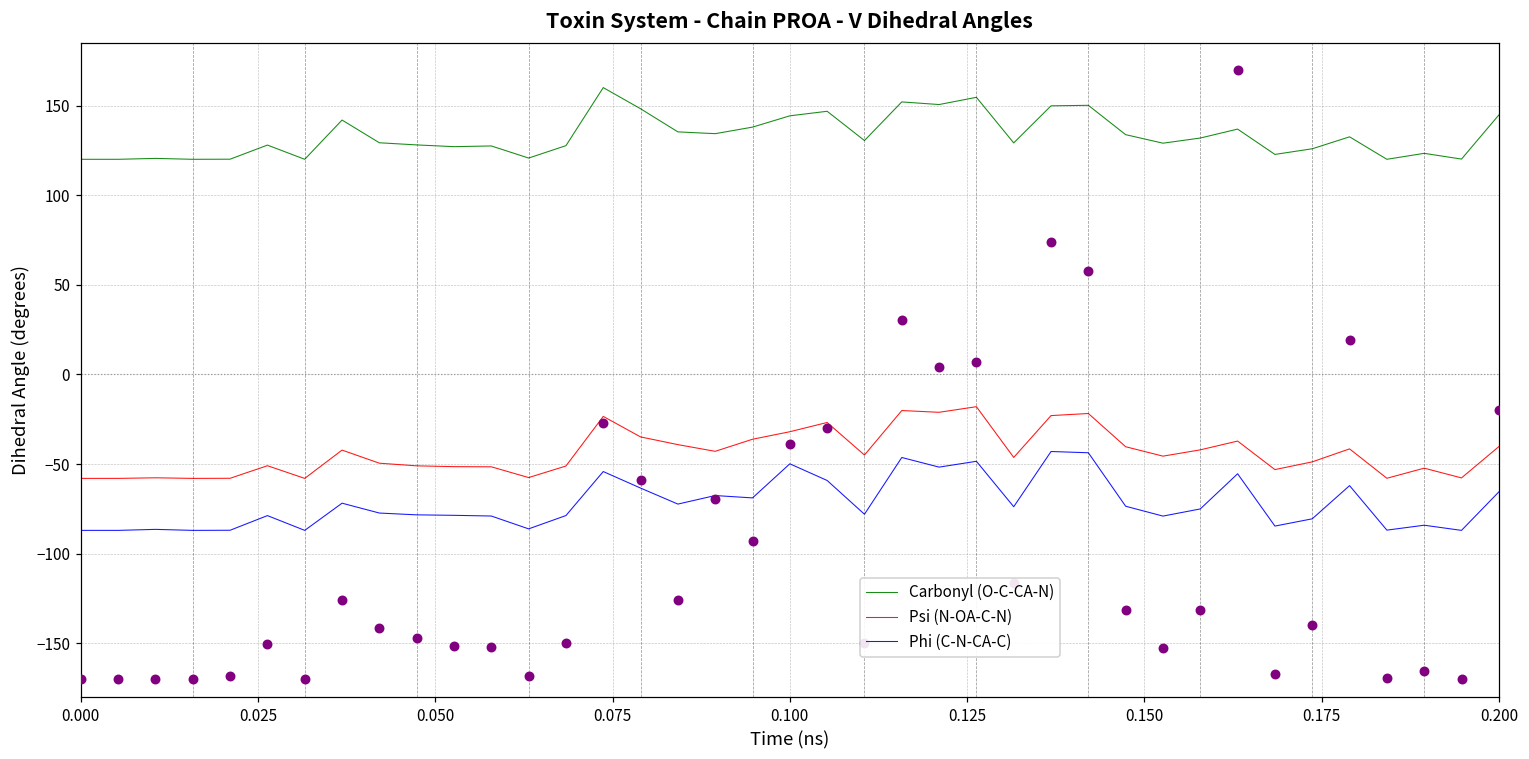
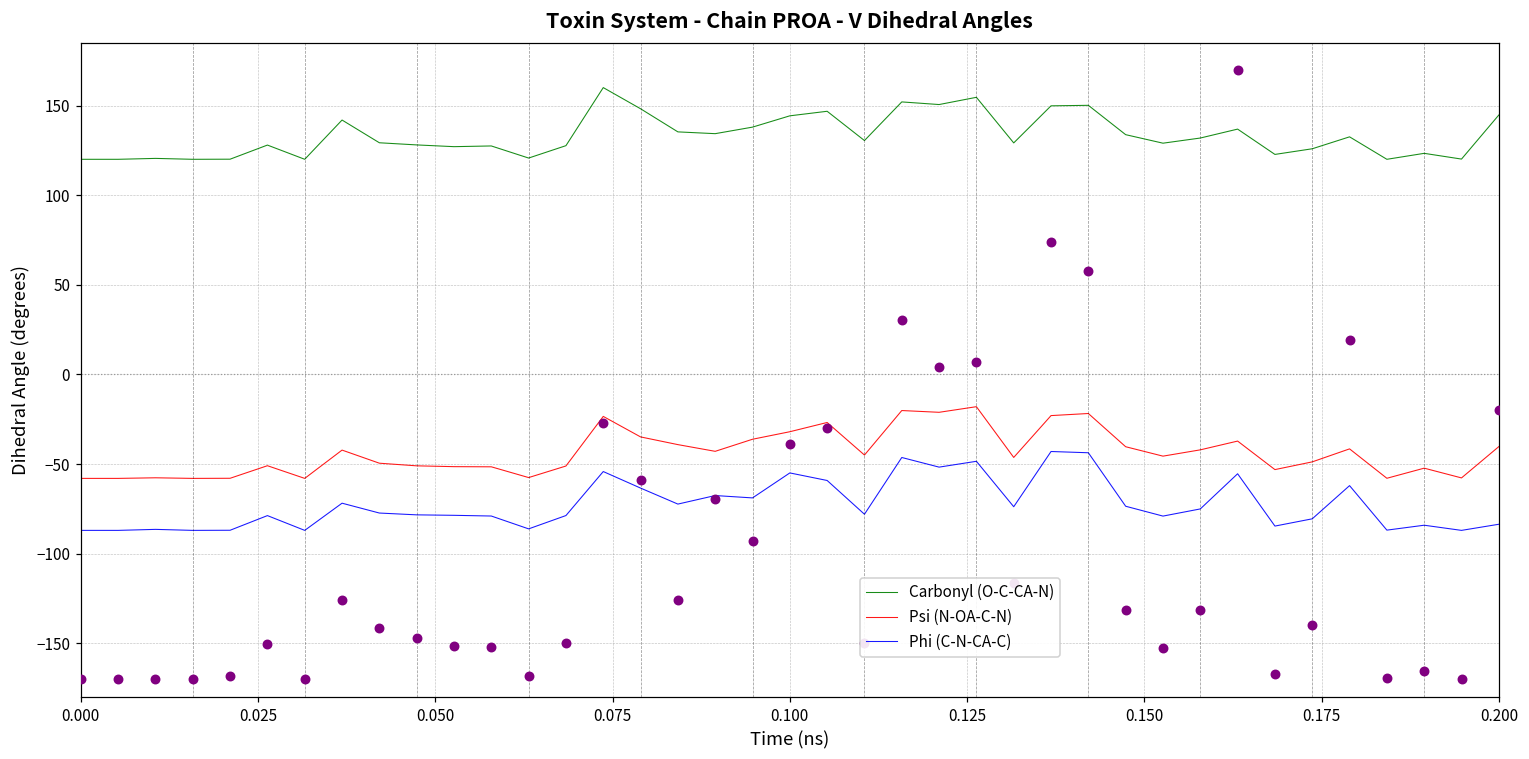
Phi (C-N-CA-C), 0.100: -50 -> -55
Phi (C-N-CA-C), 0.200: -66 -> -84
